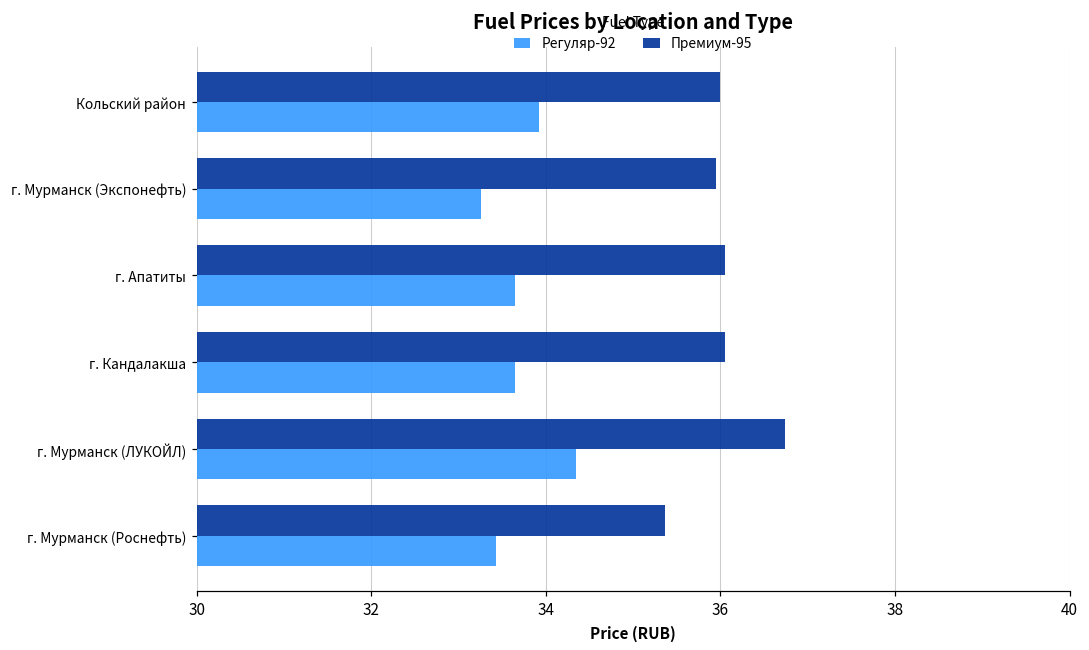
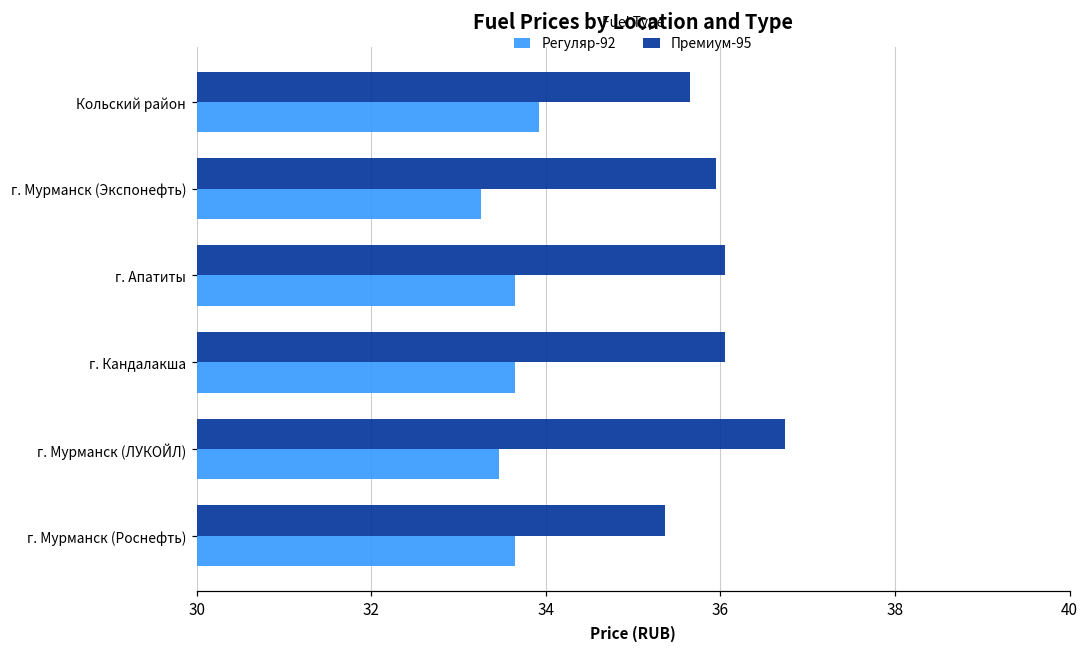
Премиум-95, Кольский район: 36.0 -> 35.7
Регуляр-92, г. Мурманск (ЛУКОЙЛ): 34.3 -> 33.5
Регуляр-92, г. Мурманск (Роснефть): 33.4 -> 33.7
